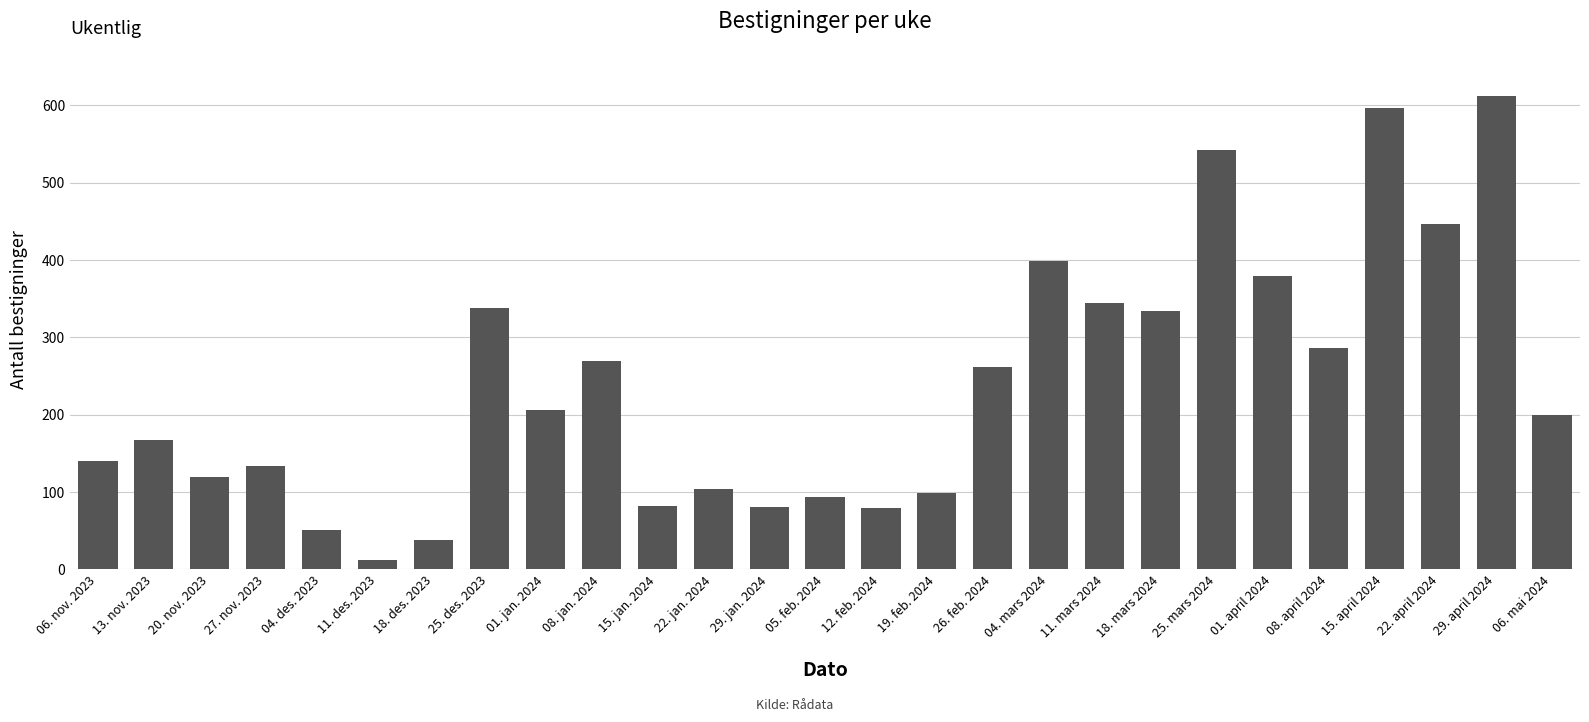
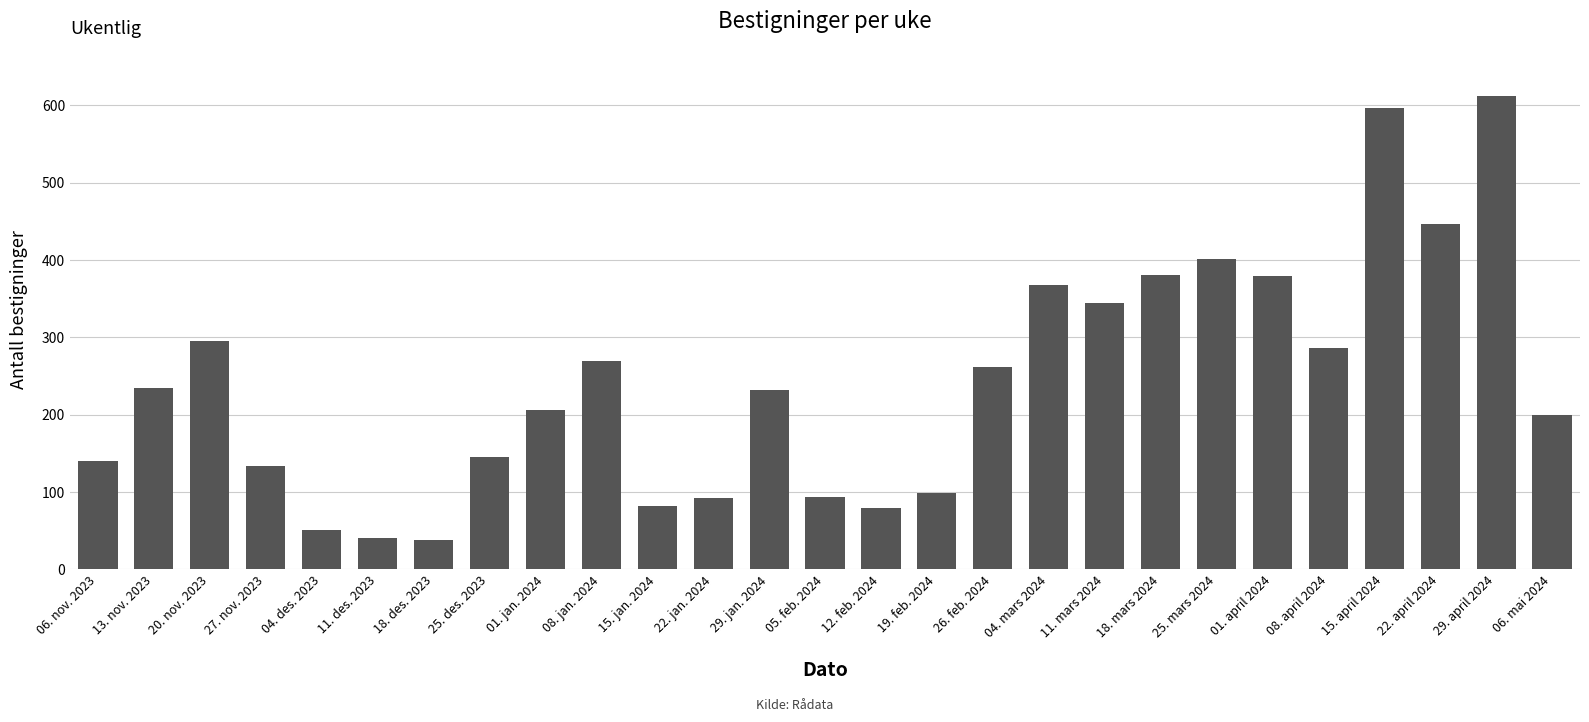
13. nov. 2023: 170 -> 230
20. nov. 2023: 120 -> 300
11. des. 2023: 10 -> 40
25. des. 2023: 340 -> 150
22. jan. 2024: 100 -> 90
29. jan. 2024: 80 -> 230
04. mars 2024: 400 -> 370
18. mars 2024: 330 -> 380
25. mars 2024: 540 -> 400
